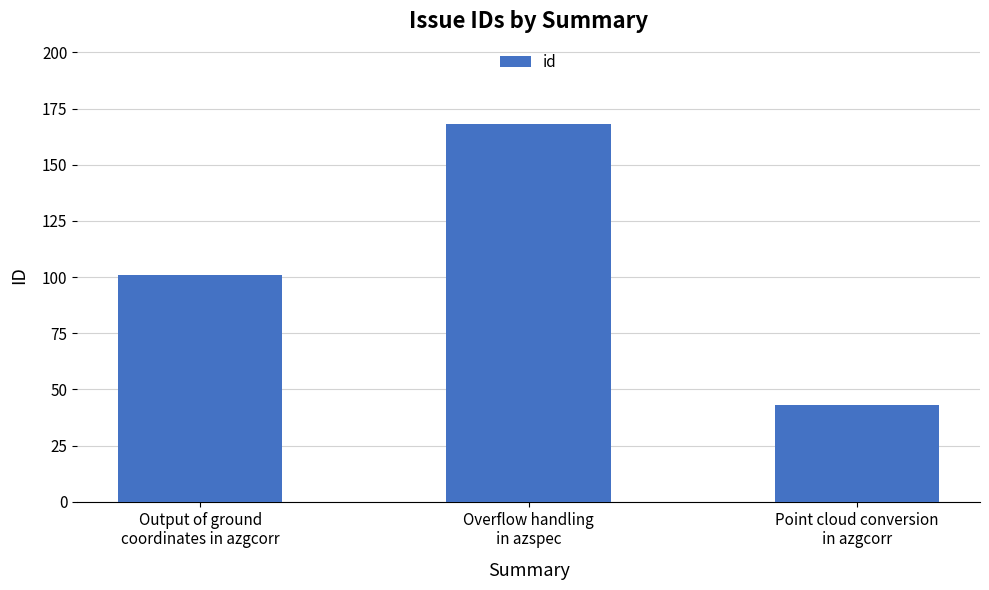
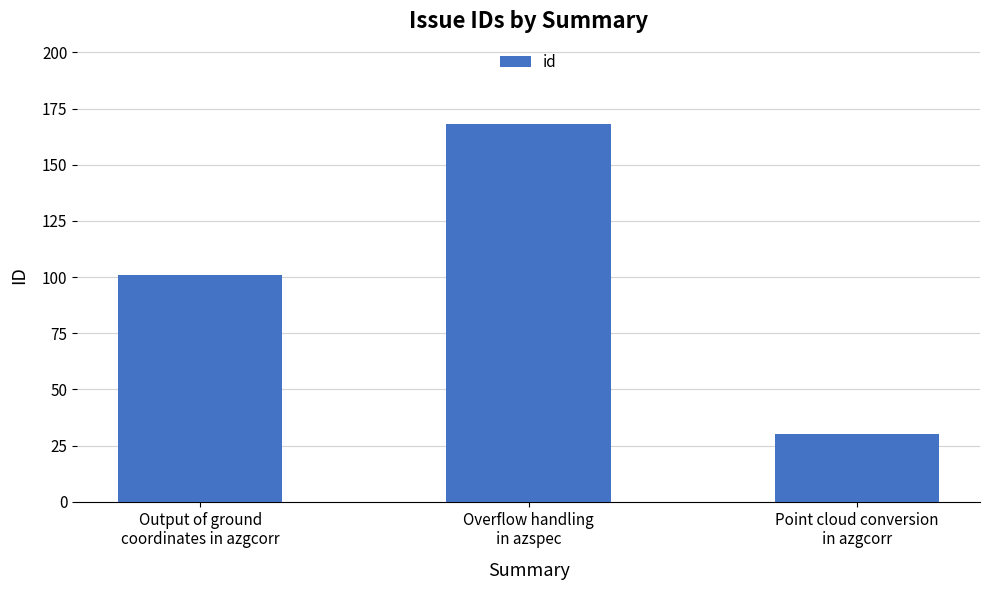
Point cloud conversion in azgcorr: 43 -> 30
